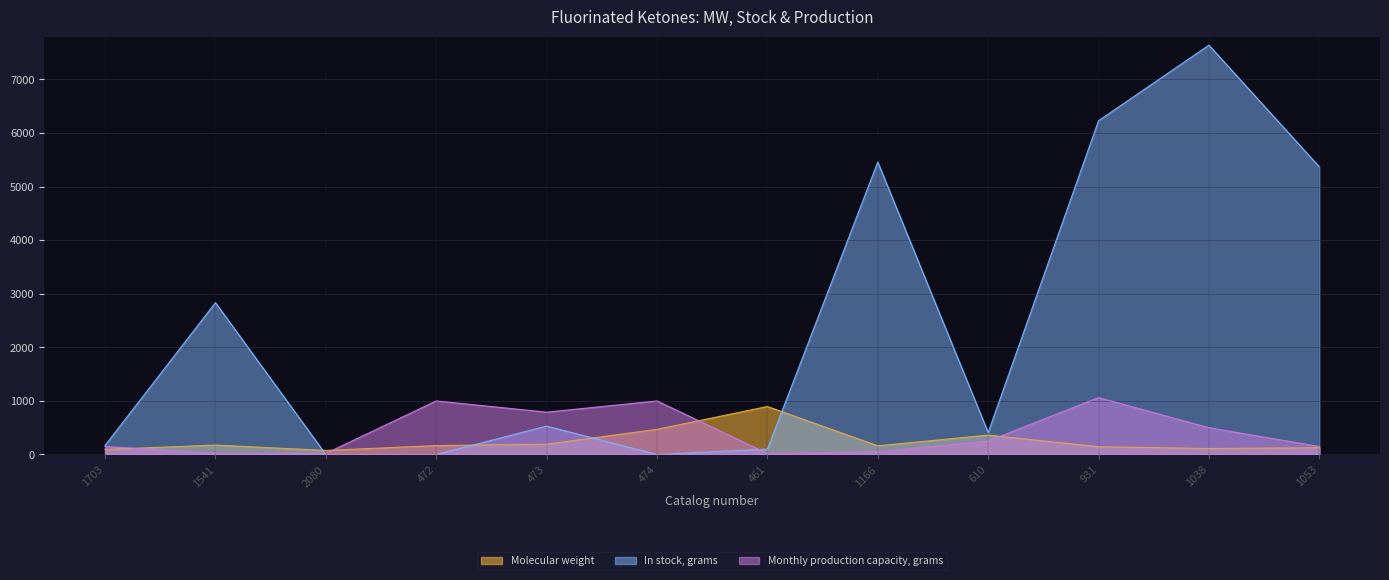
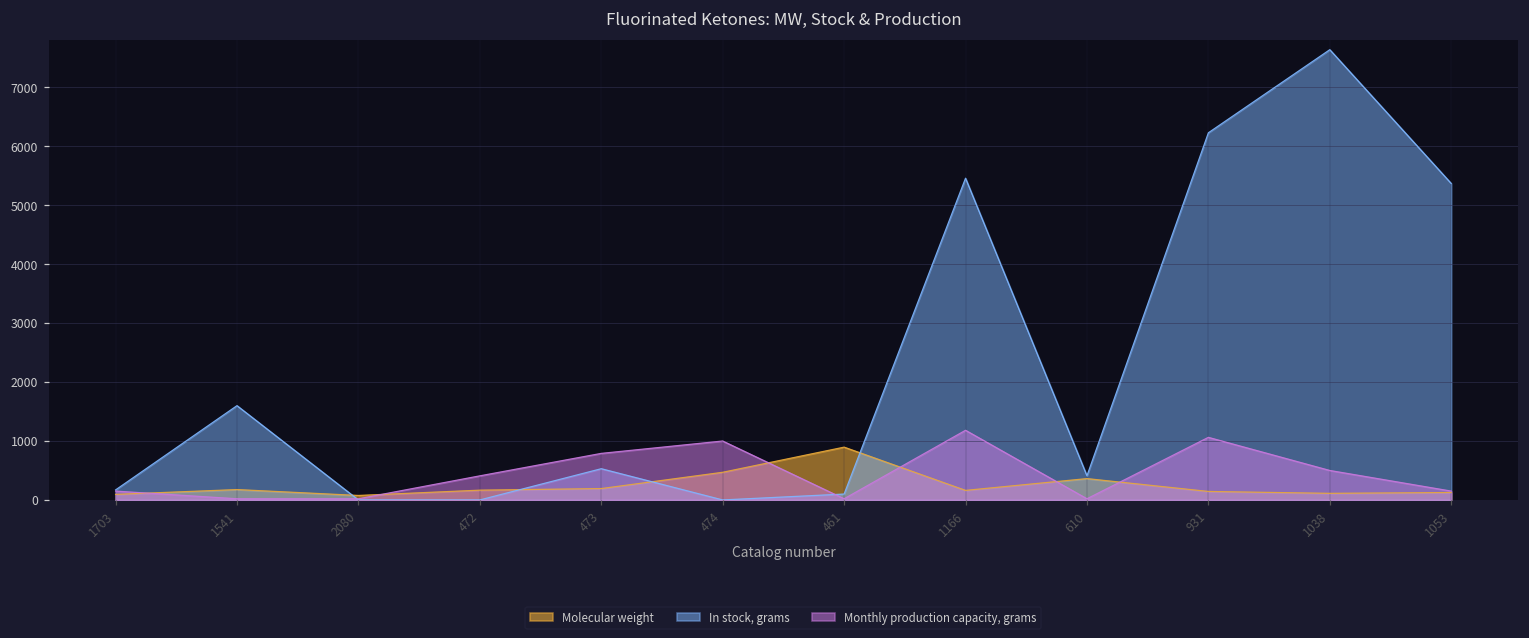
In stock, grams, 1541: 2800 -> 1600
Monthly production capacity, grams, 472: 1000 -> 400
Monthly production capacity, grams, 1166: 100 -> 1200
Monthly production capacity, grams, 610: 300 -> 0
